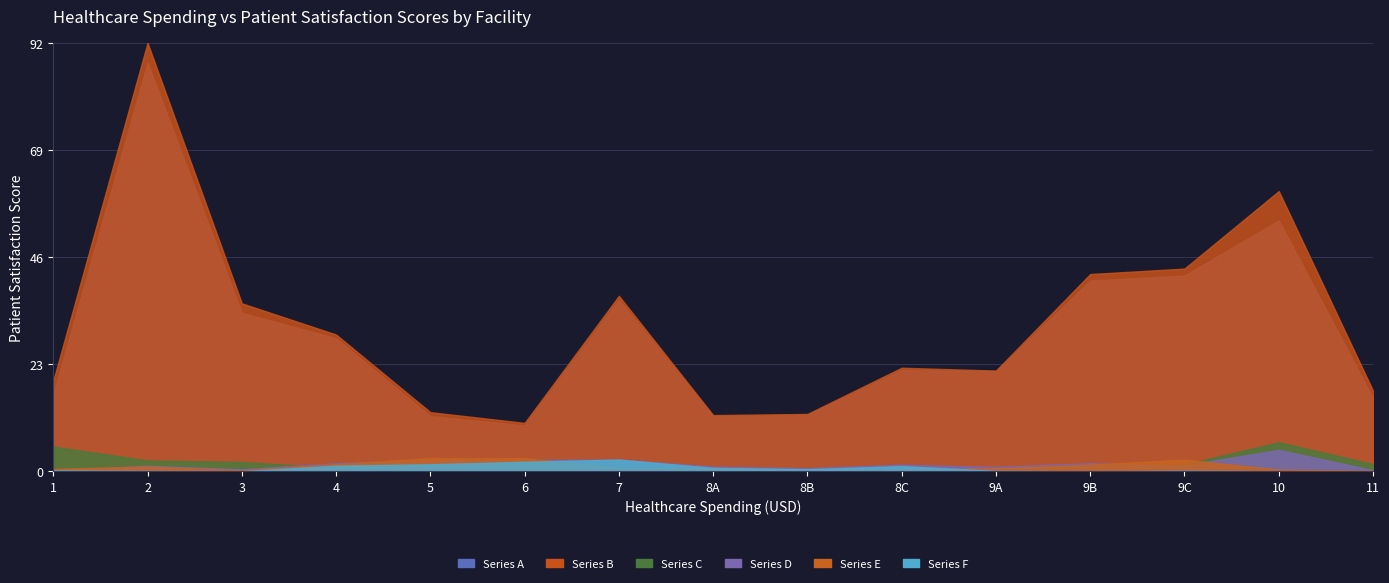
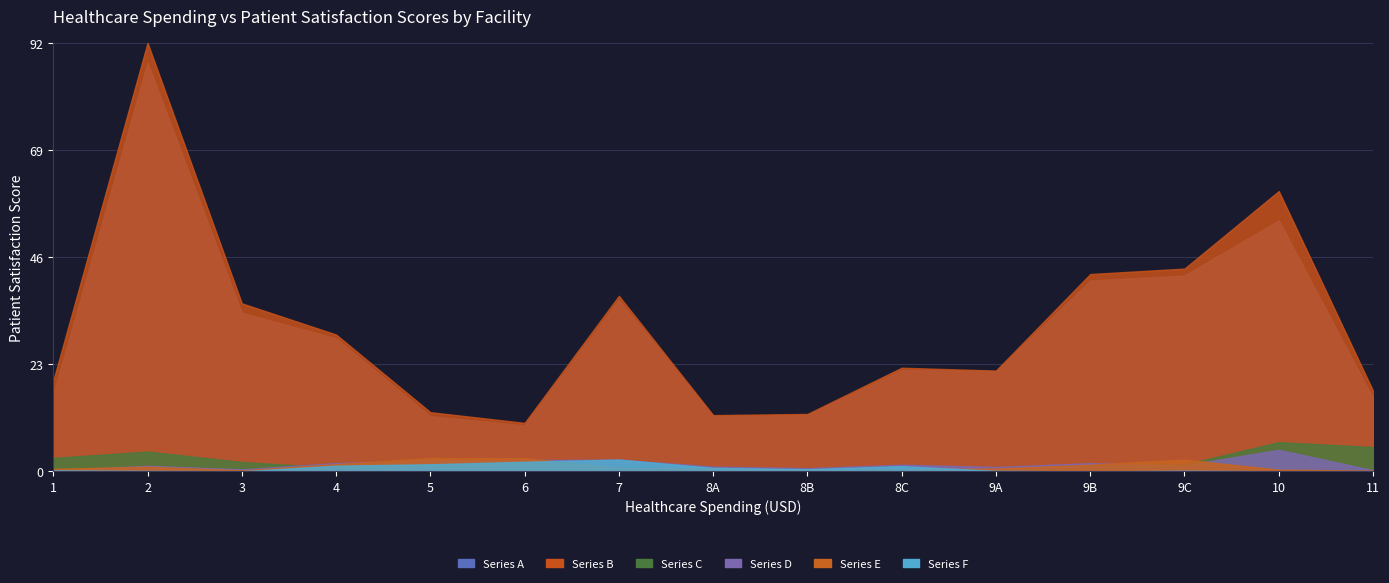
Series C, 1: 5 -> 3
Series C, 2: 2 -> 4
Series C, 11: 2 -> 5
